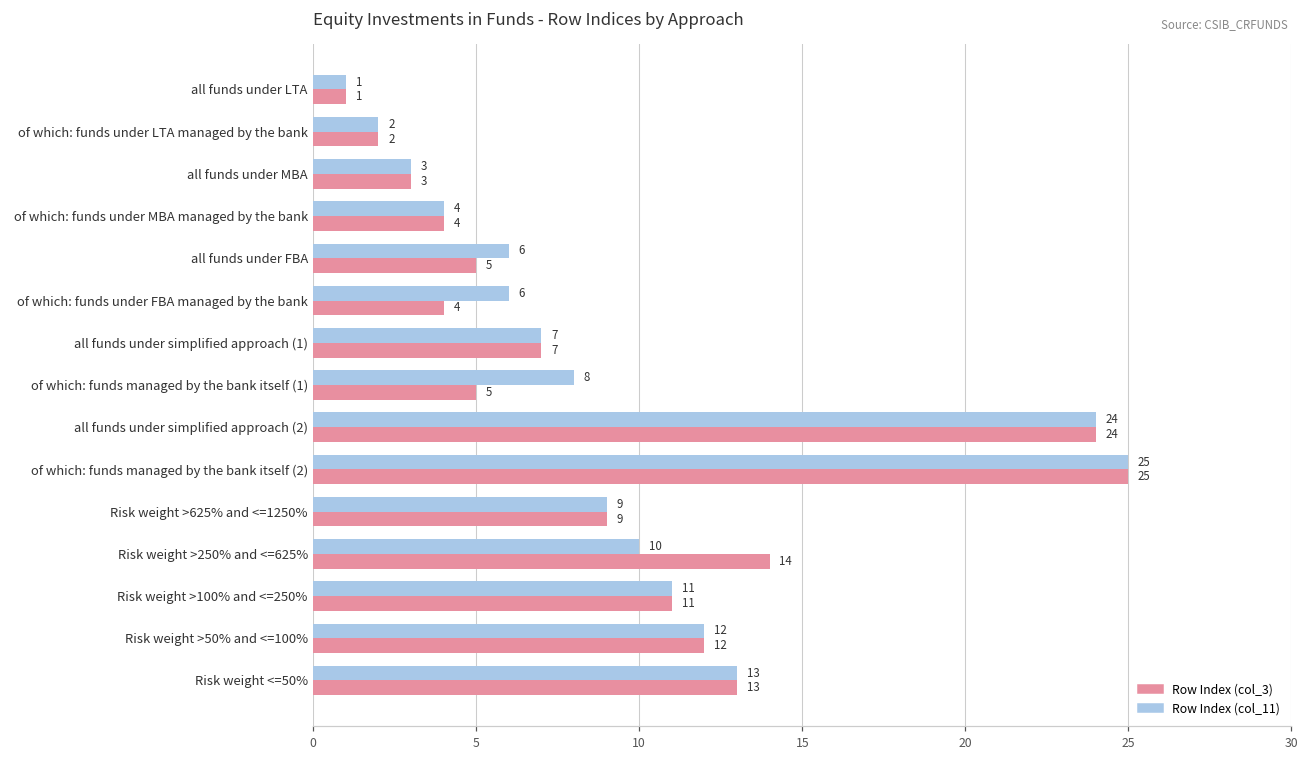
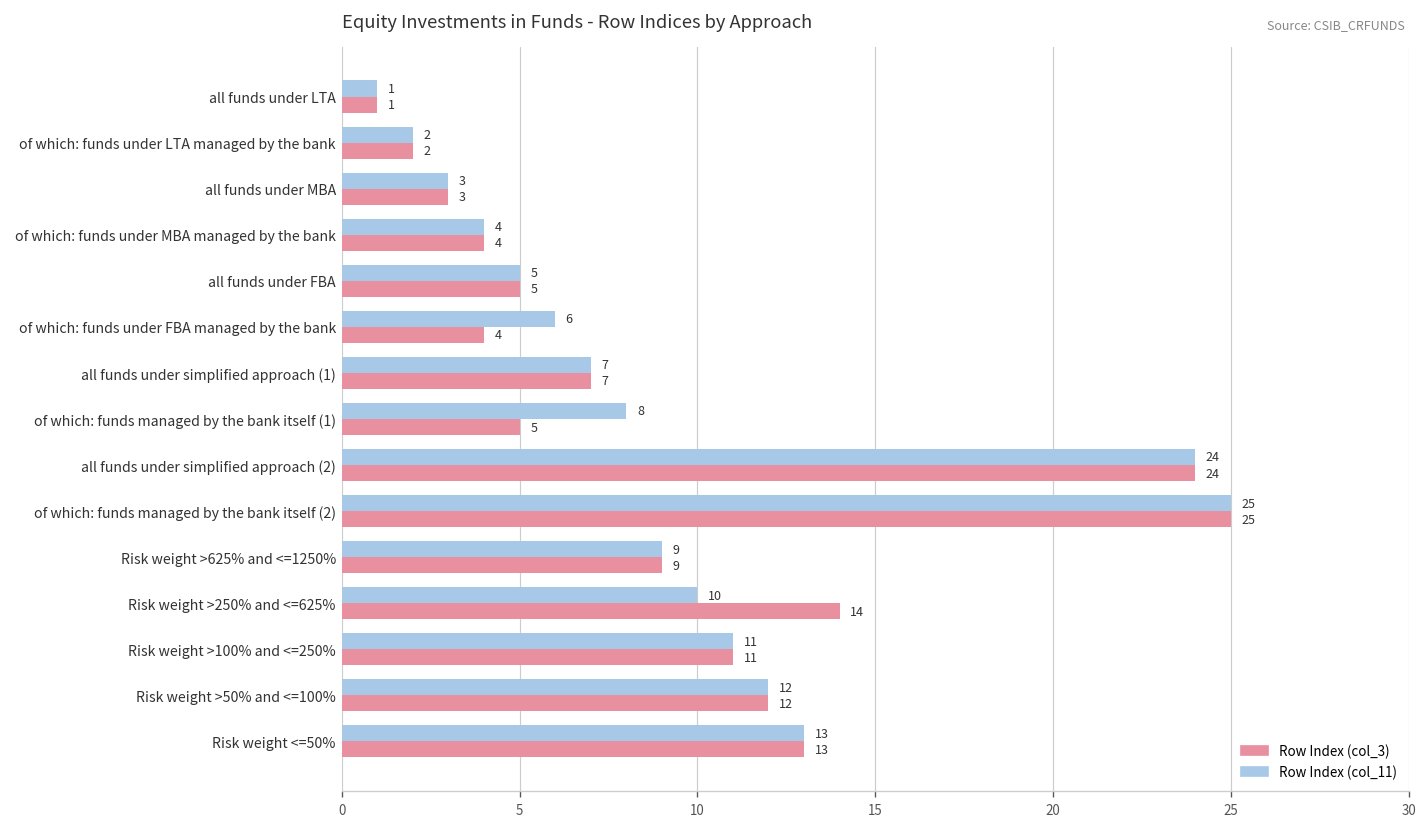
Row Index (col_11), all funds under FBA: 6 -> 5
